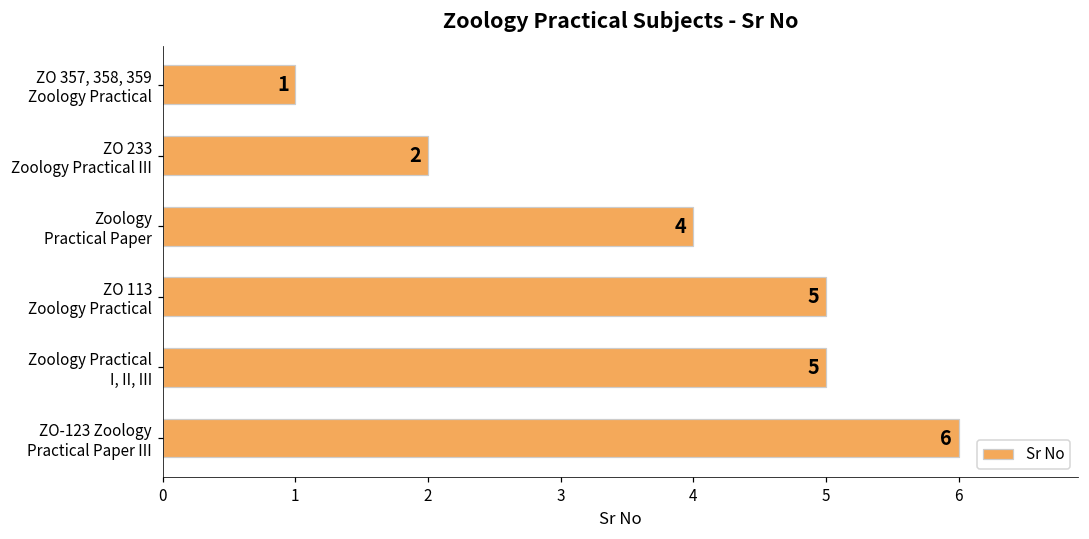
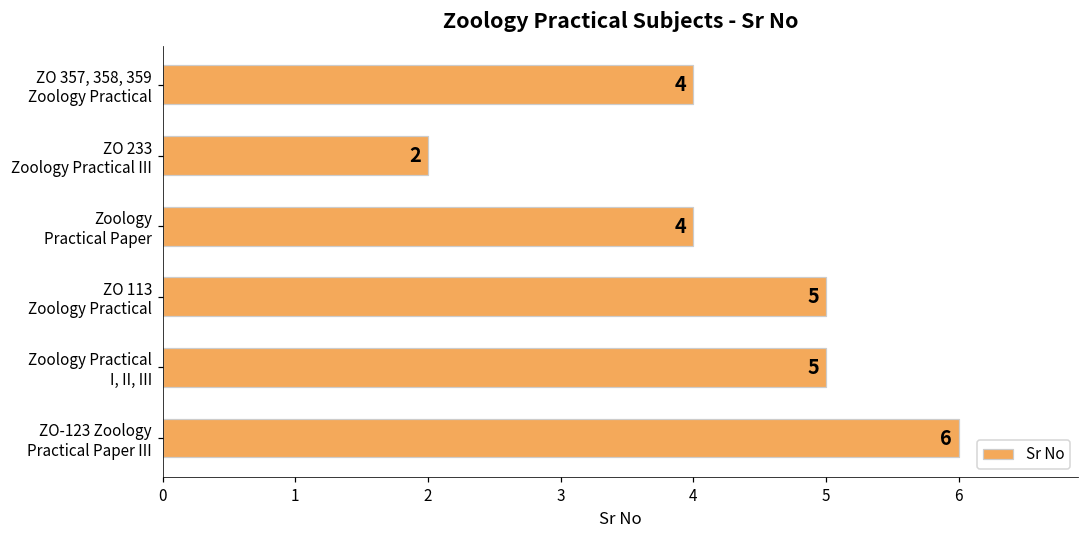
ZO 357, 358, 359 Zoology Practical: 1 -> 4
